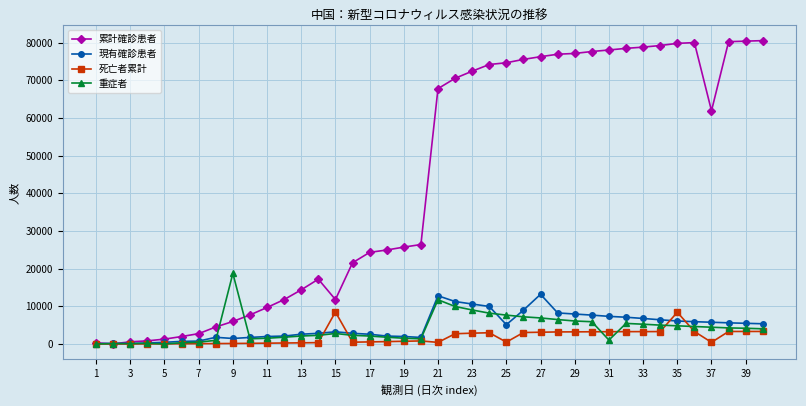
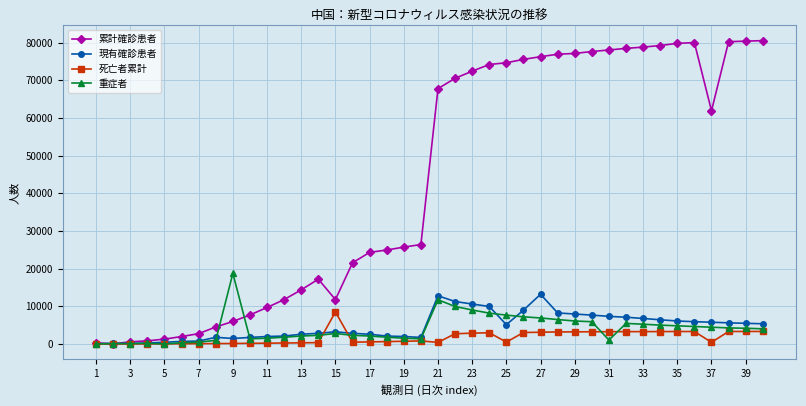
死亡者累計, 35: 8000 -> 3000
